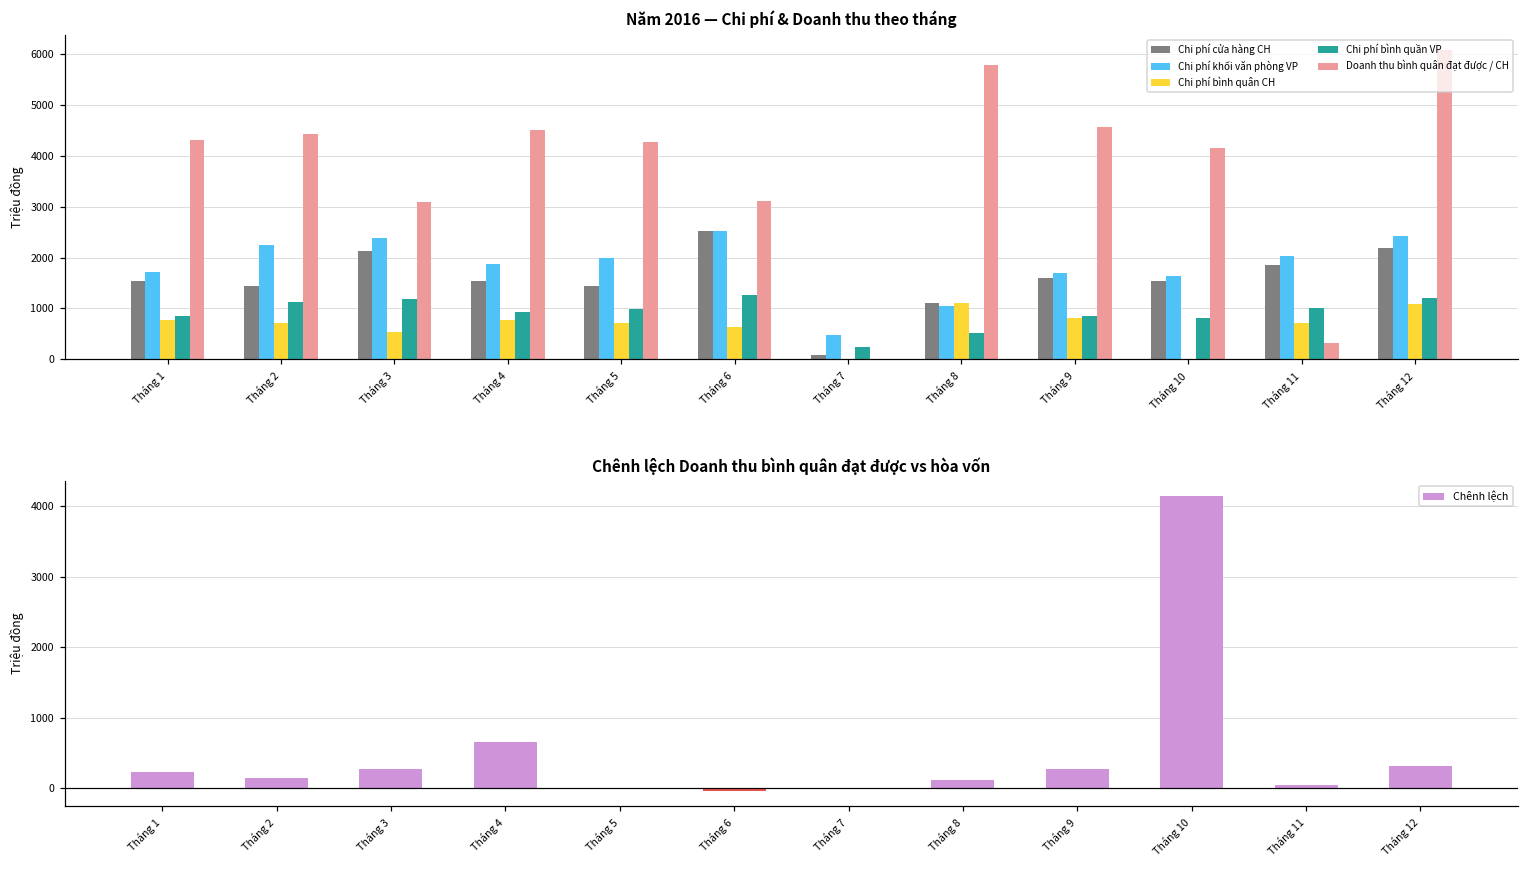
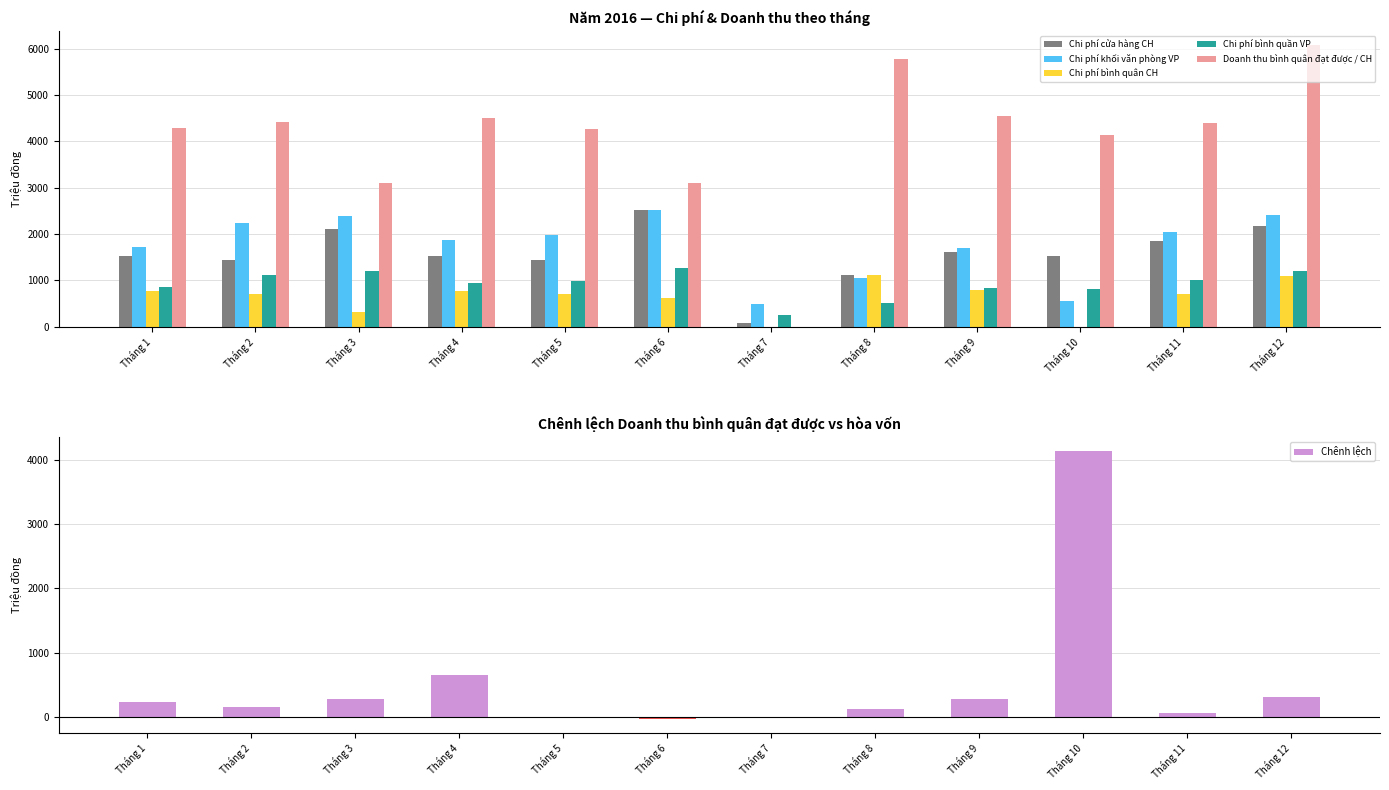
Năm 2016 — Chi phí & Doanh thu theo tháng, Chi phí bình quân CH, Tháng 3: 500 -> 300
Năm 2016 — Chi phí & Doanh thu theo tháng, Chi phí khối văn phòng VP, Tháng 10: 1600 -> 500
Năm 2016 — Chi phí & Doanh thu theo tháng, Doanh thu bình quân đạt được / CH, Tháng 11: 300 -> 4400
